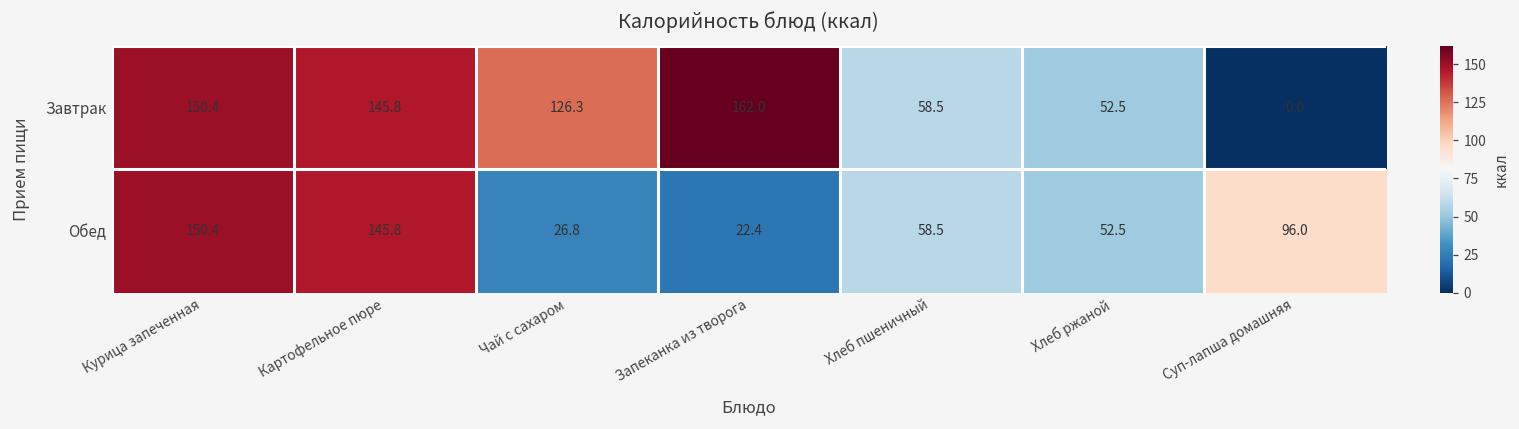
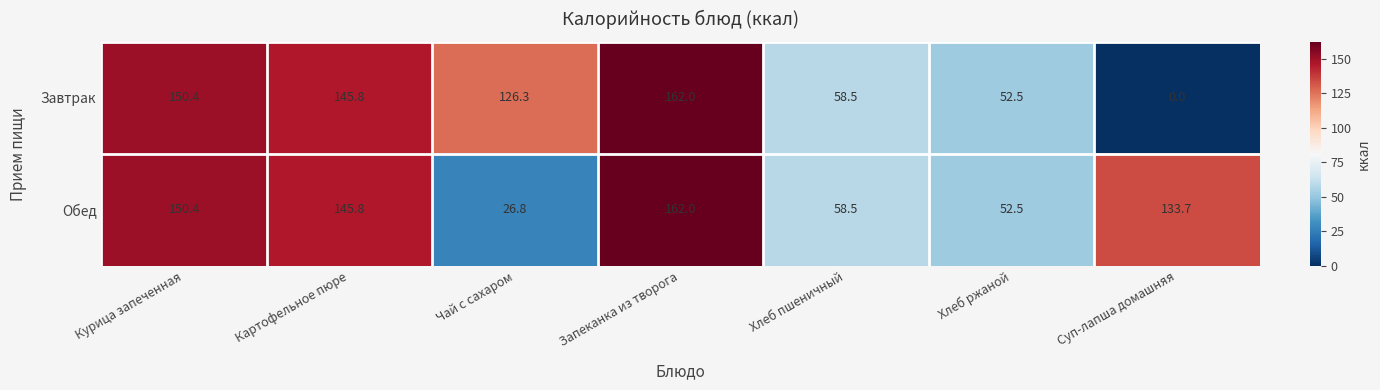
Обед, Запеканка из творога: 22.4 -> 162.0
Обед, Суп-лапша домашняя: 96.0 -> 133.7
